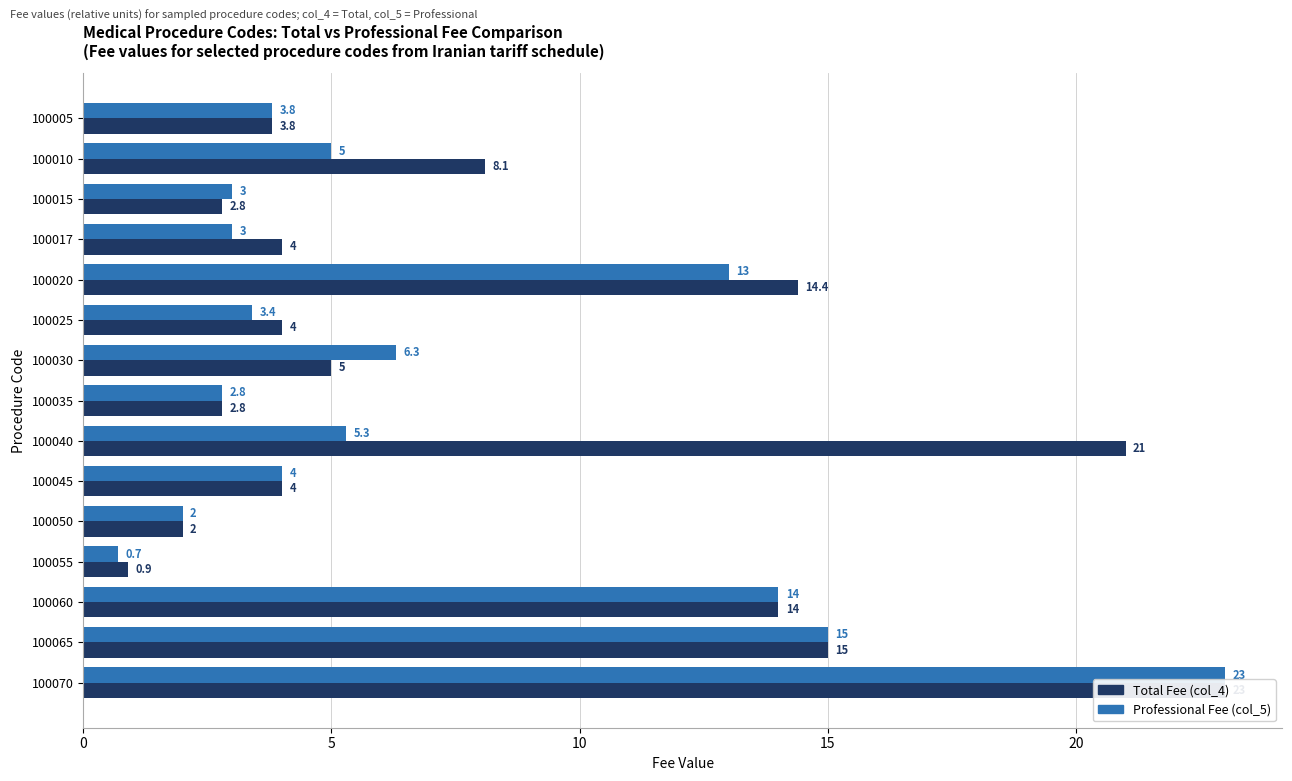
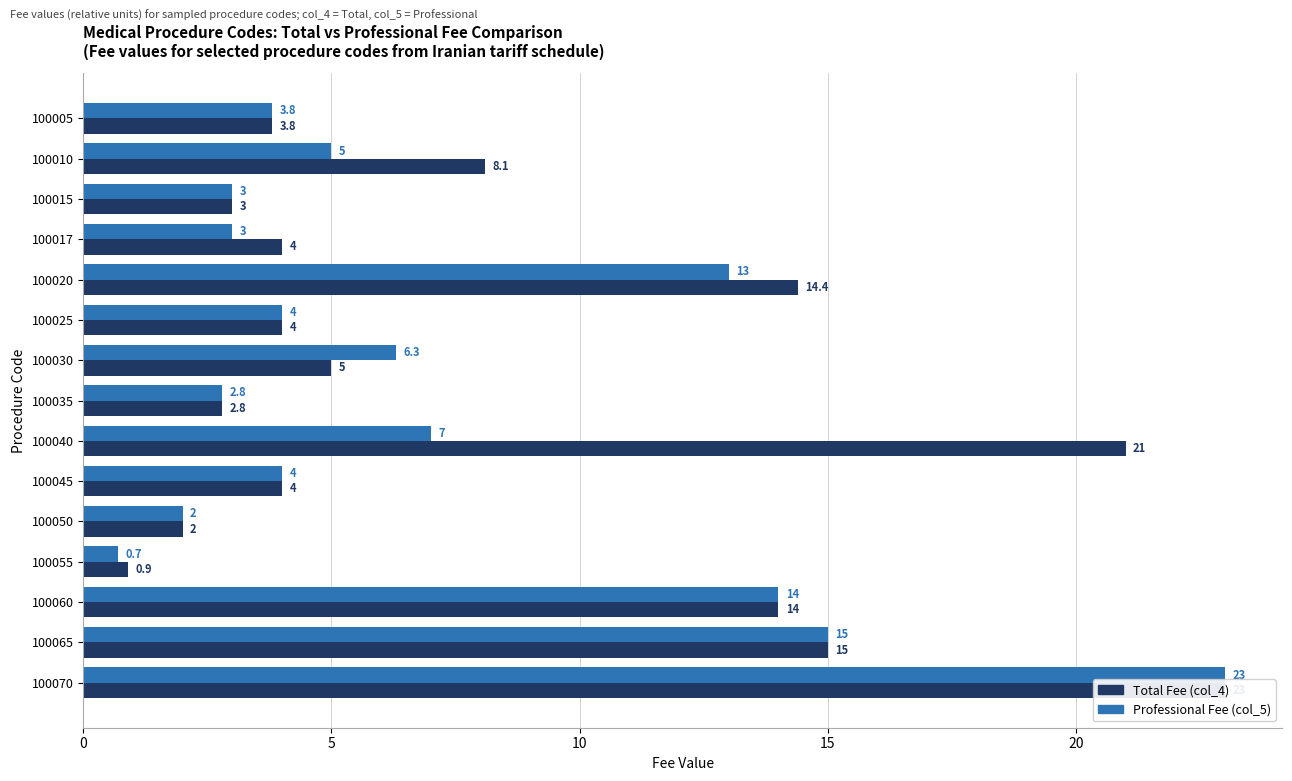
Total Fee (col_4), 100015: 2.8 -> 3
Professional Fee (col_5), 100025: 3.4 -> 4
Professional Fee (col_5), 100040: 5.3 -> 7
